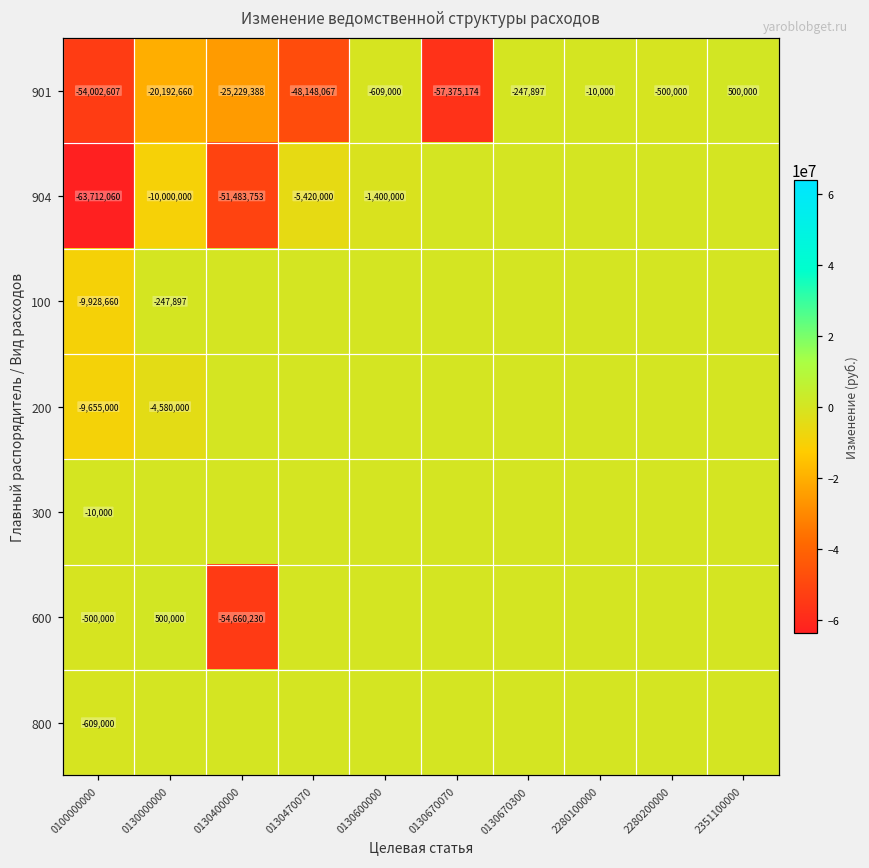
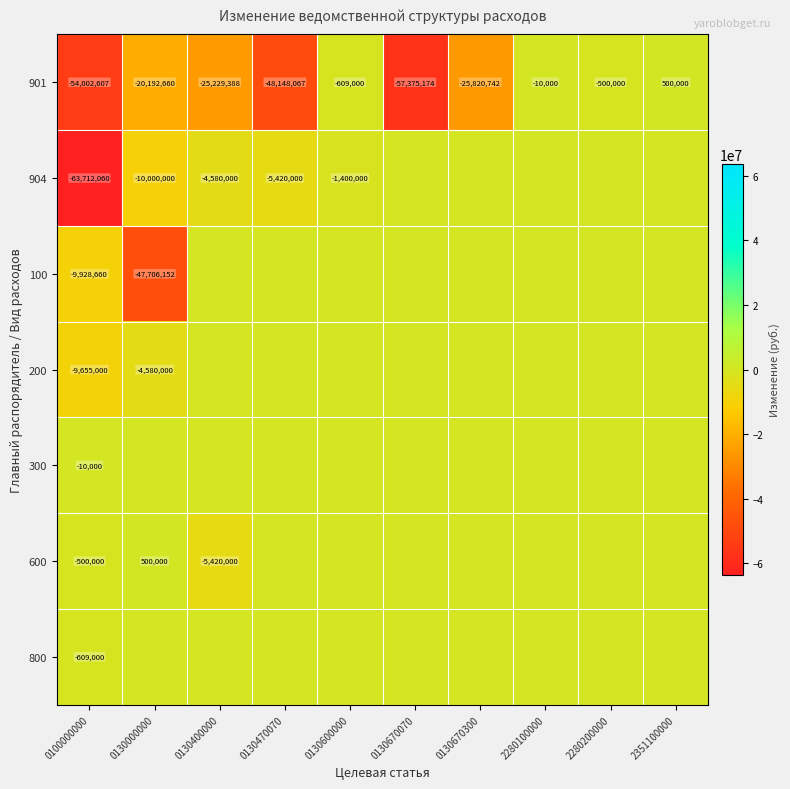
901, 0130670300: -247,897 -> -25,820,742
904, 0130400000: -51,483,753 -> -4,580,000
100, 0130000000: -247,897 -> -47,706,152
600, 0130400000: -54,660,230 -> -5,420,000
